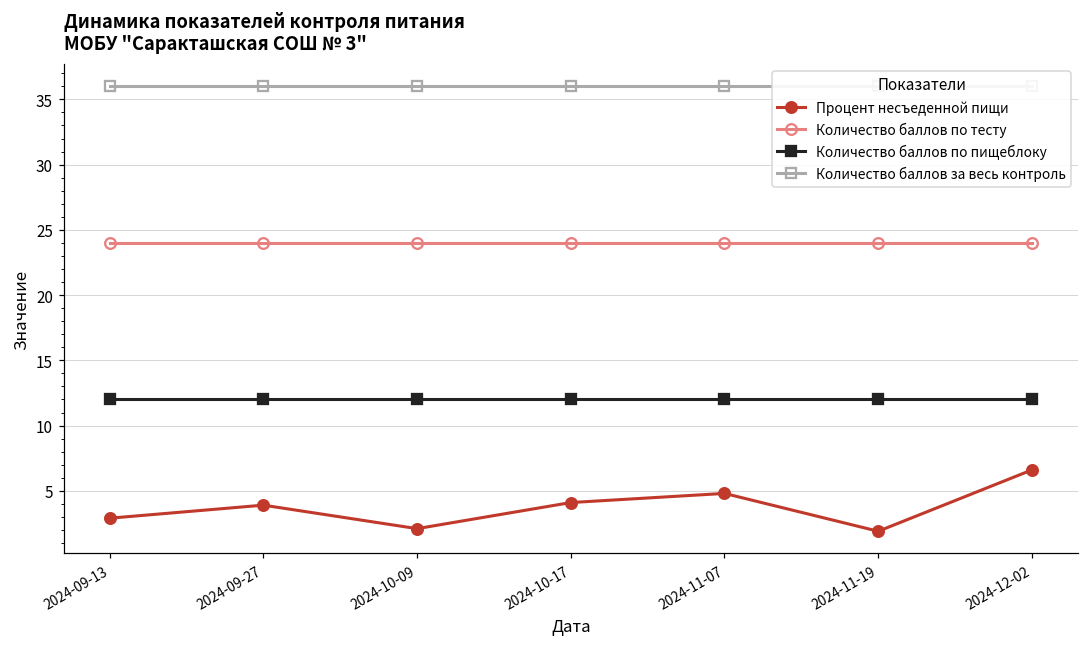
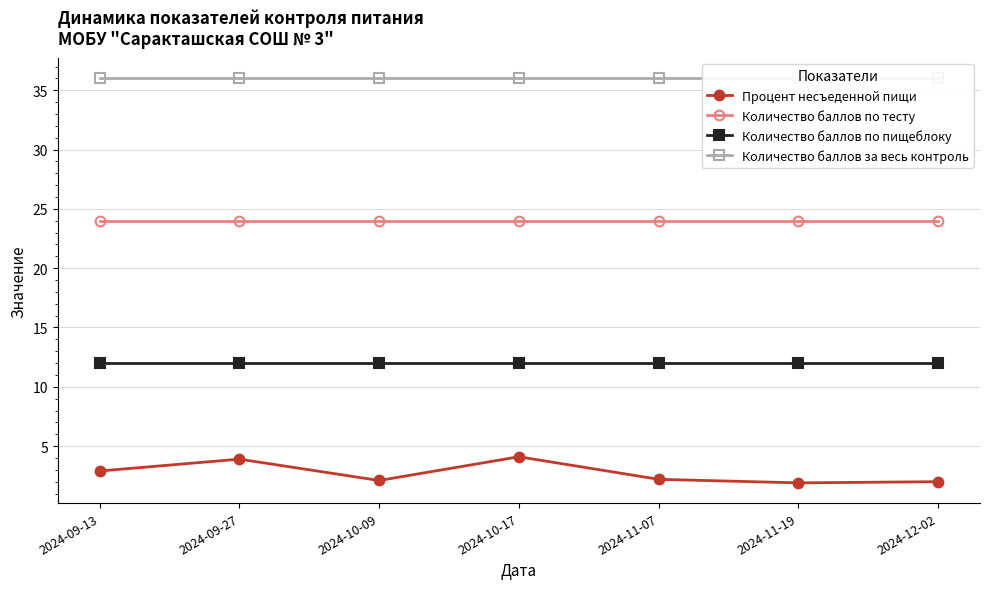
Процент несъеденной пищи, 2024-11-07: 4.8 -> 2.2
Процент несъеденной пищи, 2024-12-02: 6.6 -> 2.0
